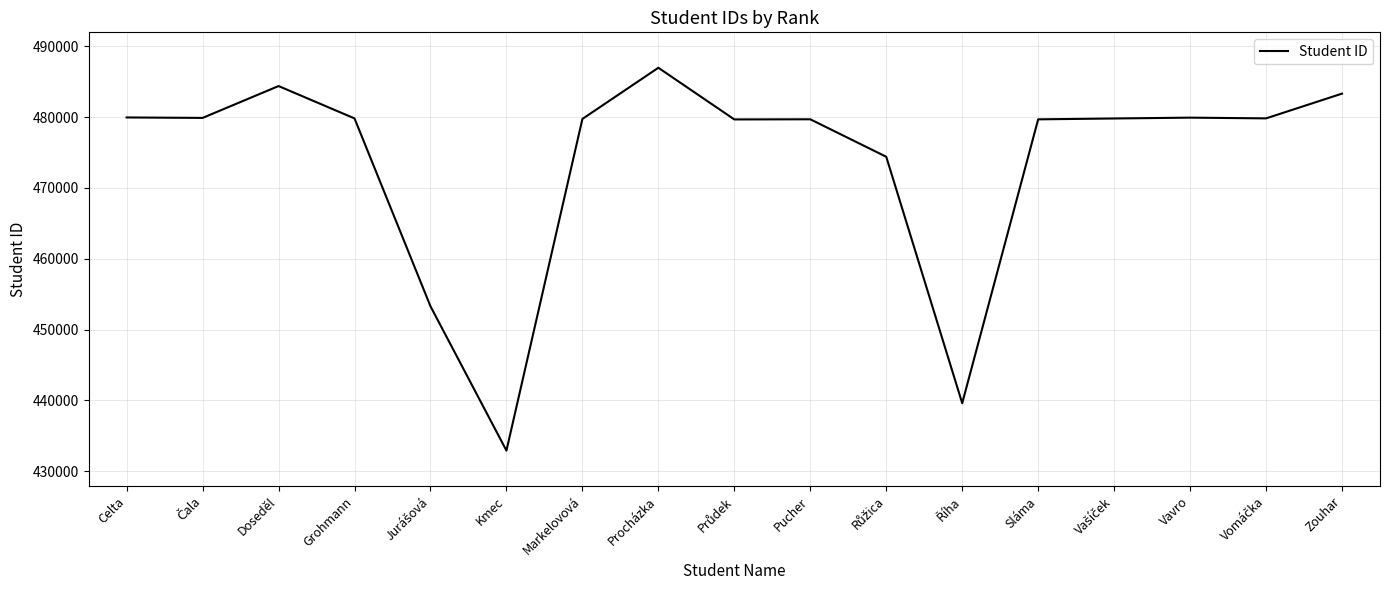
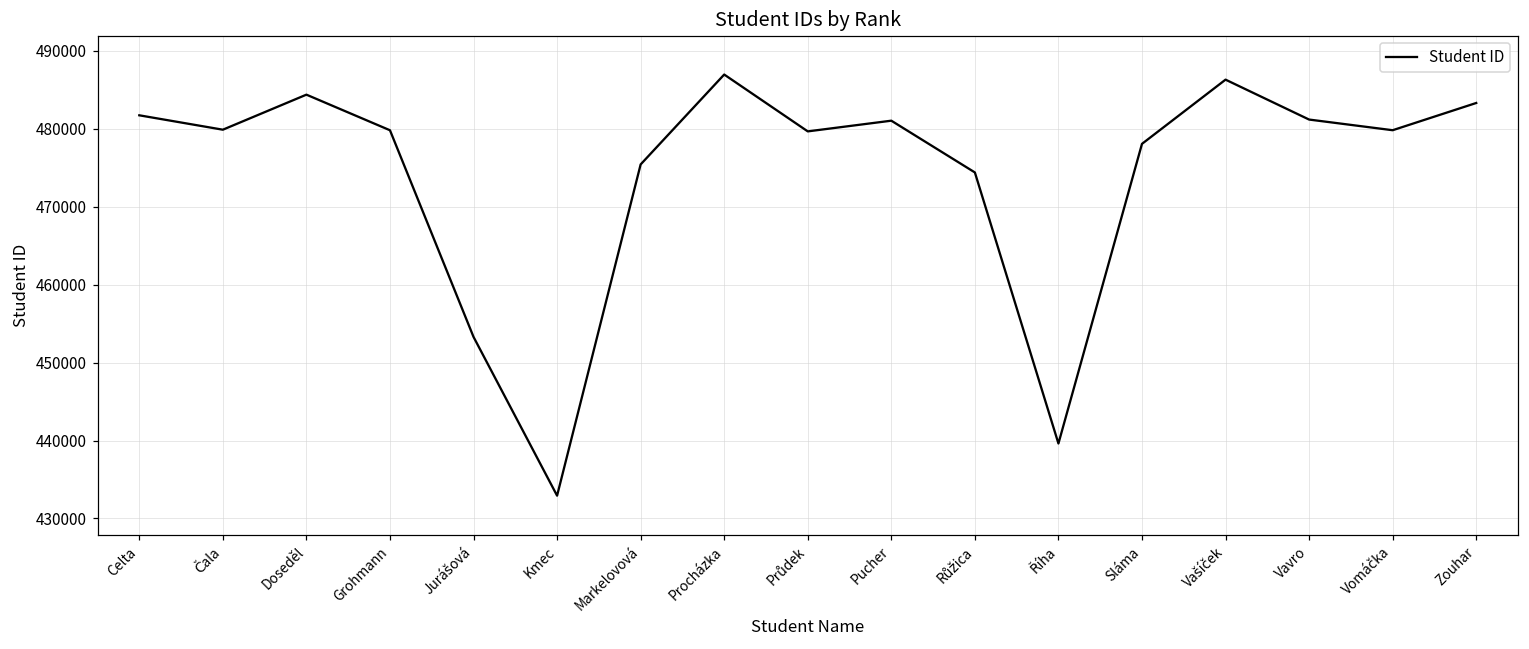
Celta: 480000 -> 482000
Markelovová: 480000 -> 475000
Pucher: 480000 -> 481000
Sláma: 480000 -> 478000
Vašíček: 480000 -> 486000
Vavro: 480000 -> 481000
